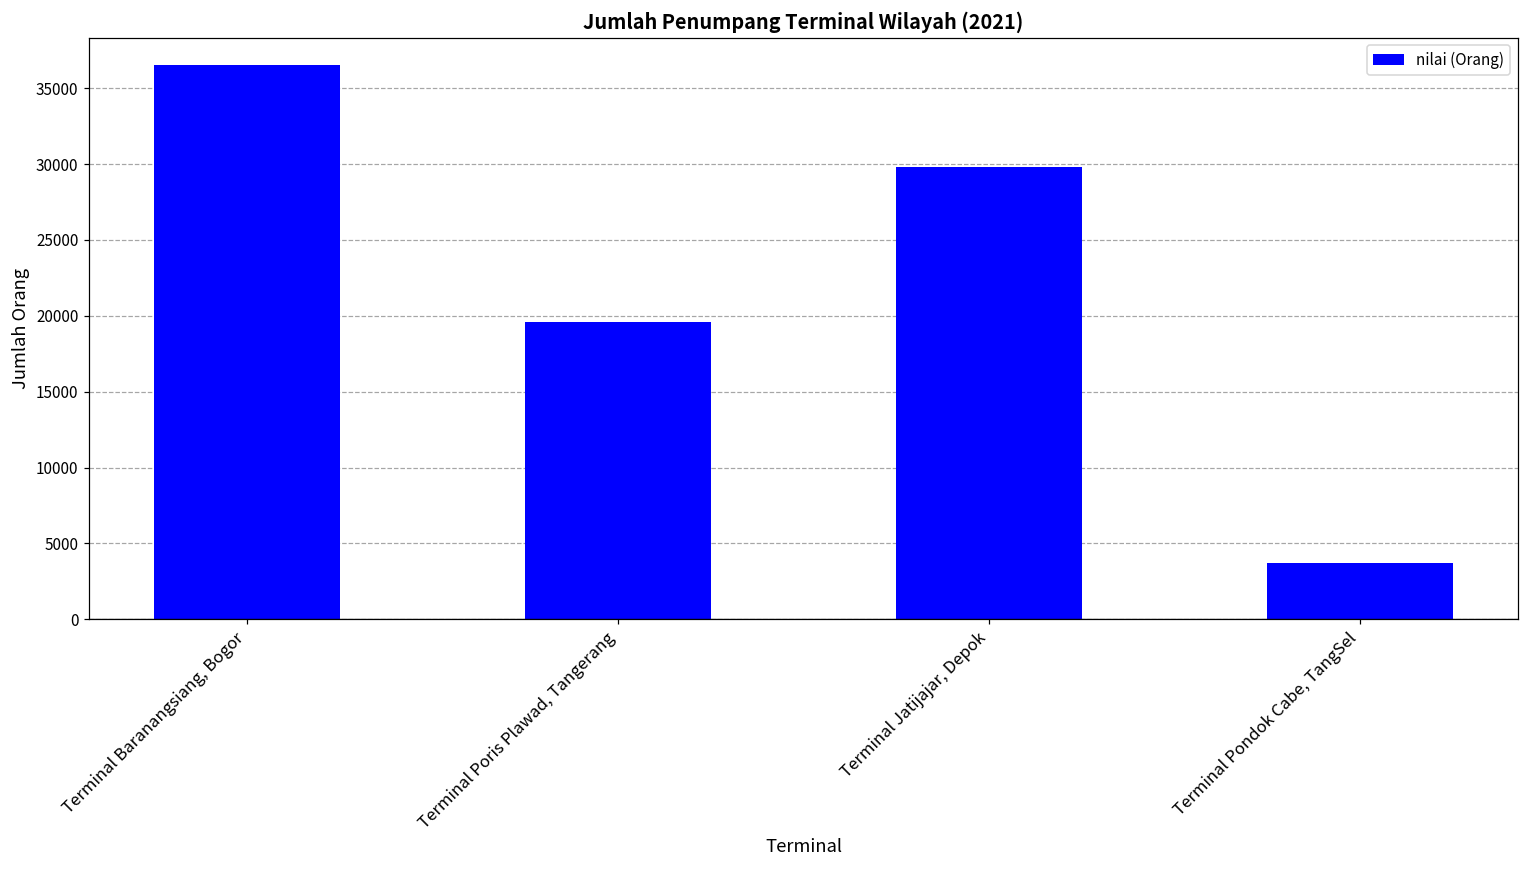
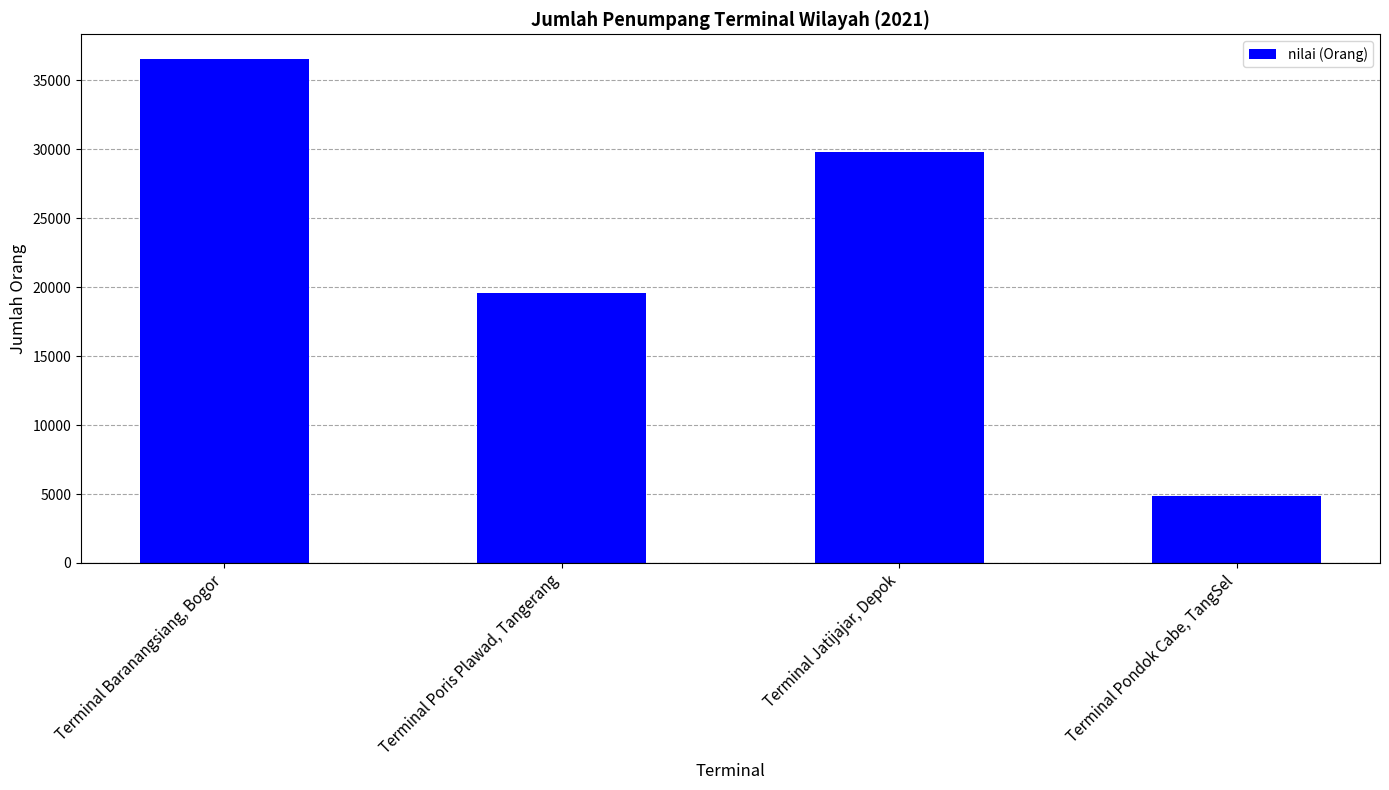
Terminal Pondok Cabe, TangSel: 3700 -> 4900
